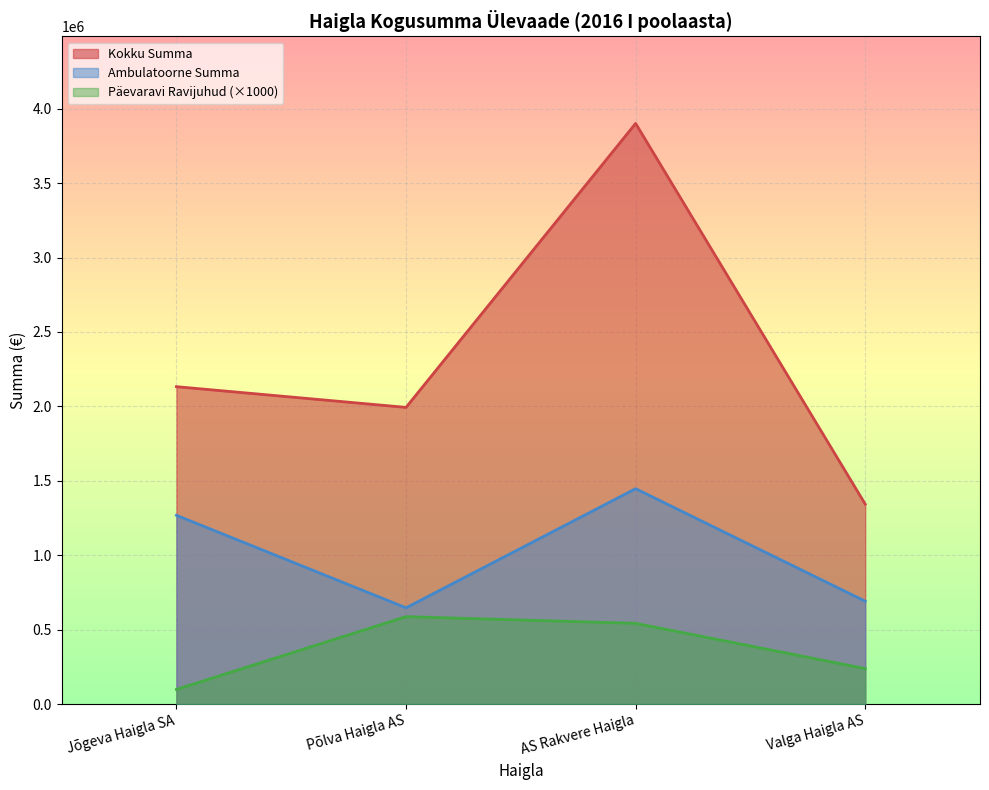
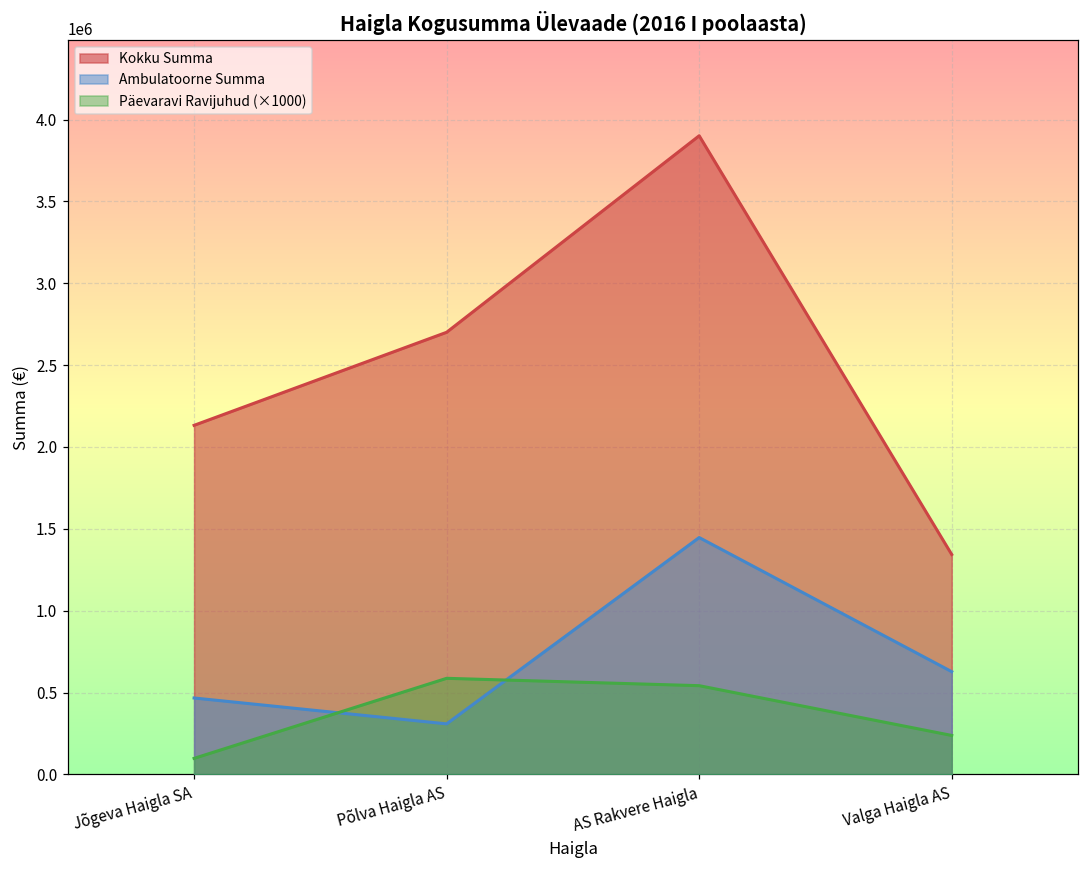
Ambulatoorne Summa, Jõgeva Haigla SA: 1270000 -> 470000
Kokku Summa, Põlva Haigla AS: 1990000 -> 2700000
Ambulatoorne Summa, Põlva Haigla AS: 650000 -> 310000
Ambulatoorne Summa, Valga Haigla AS: 690000 -> 630000
